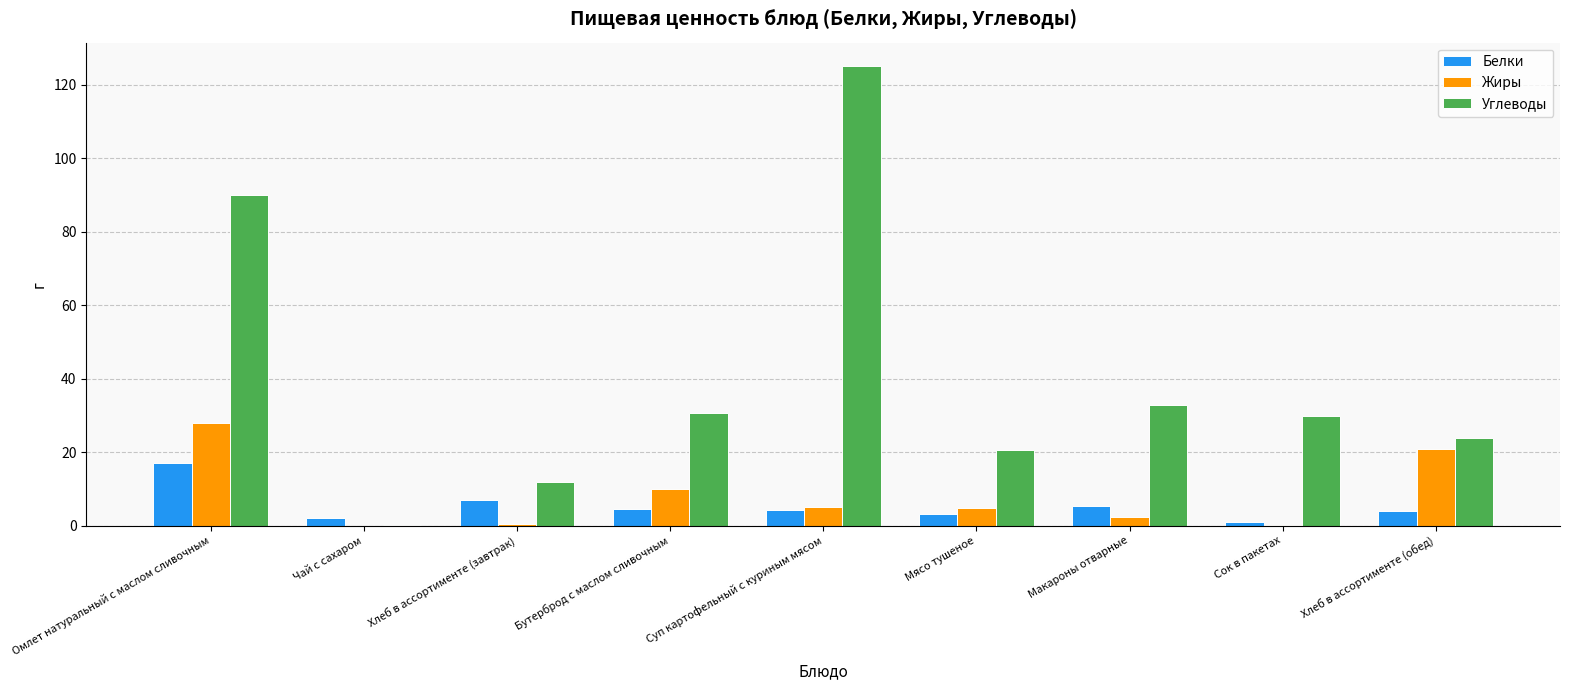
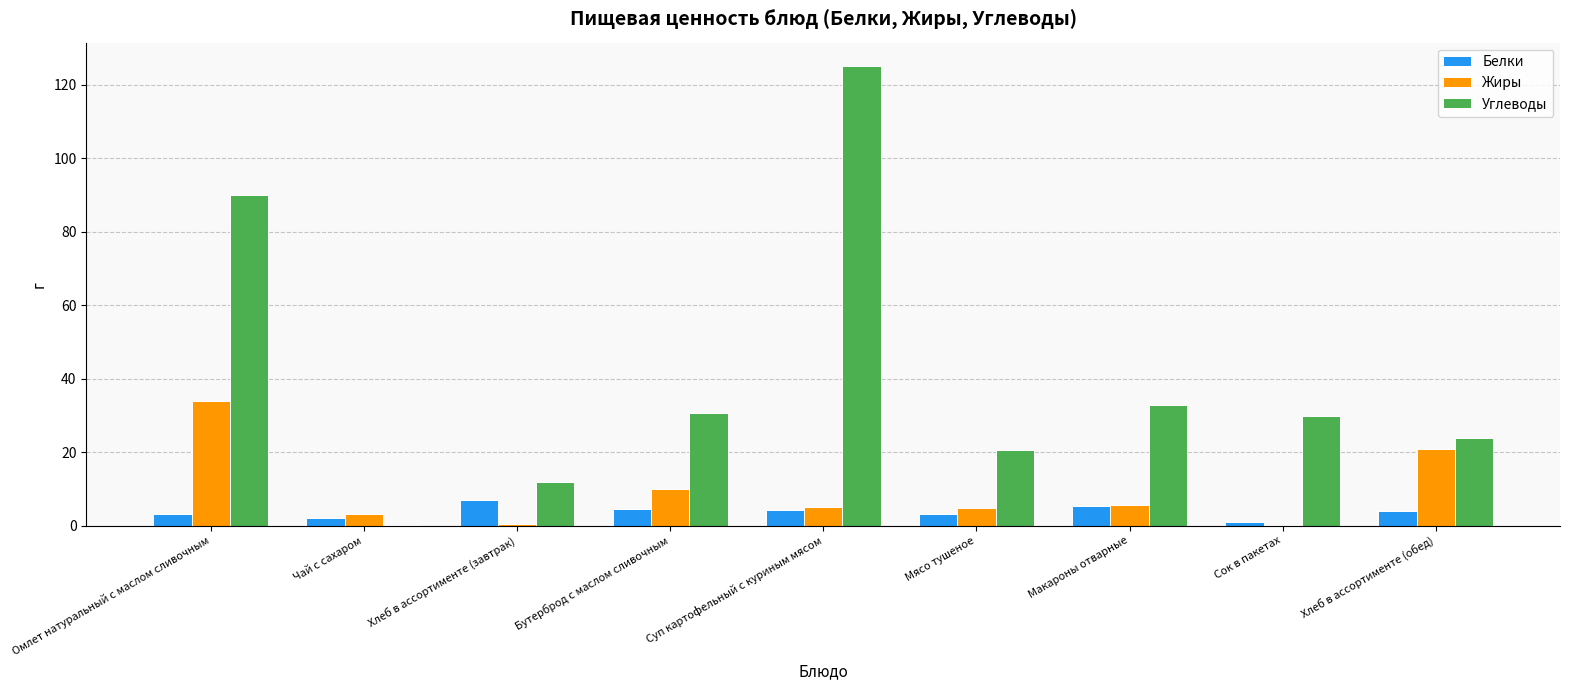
Белки, Омлет натуральный с маслом сливочным: 17 -> 3
Жиры, Омлет натуральный с маслом сливочным: 28 -> 34
Жиры, Чай с сахаром: 0 -> 3
Жиры, Макароны отварные: 2 -> 6
